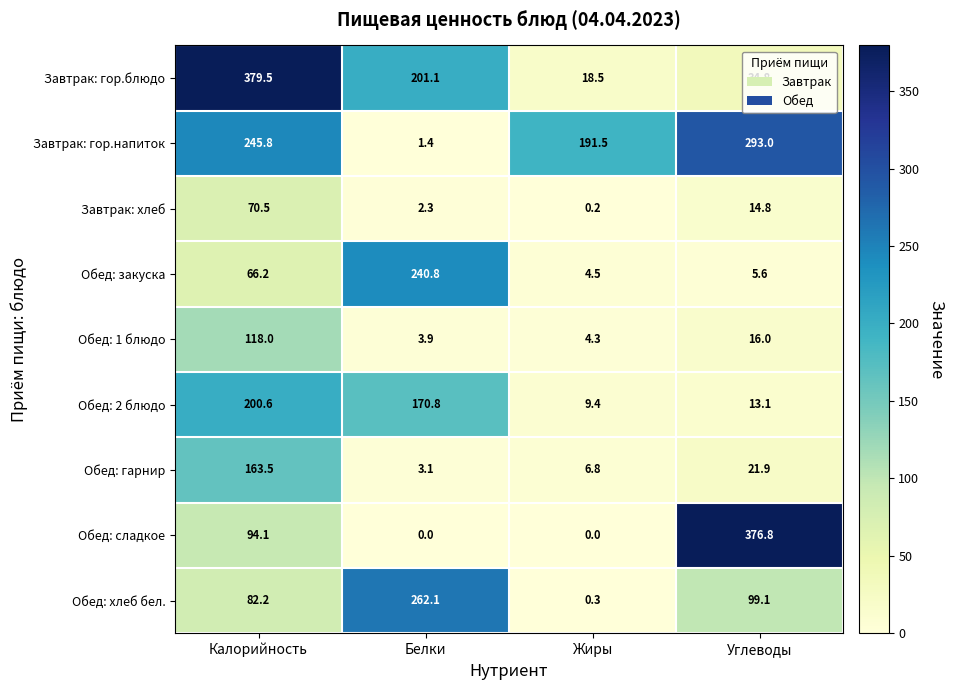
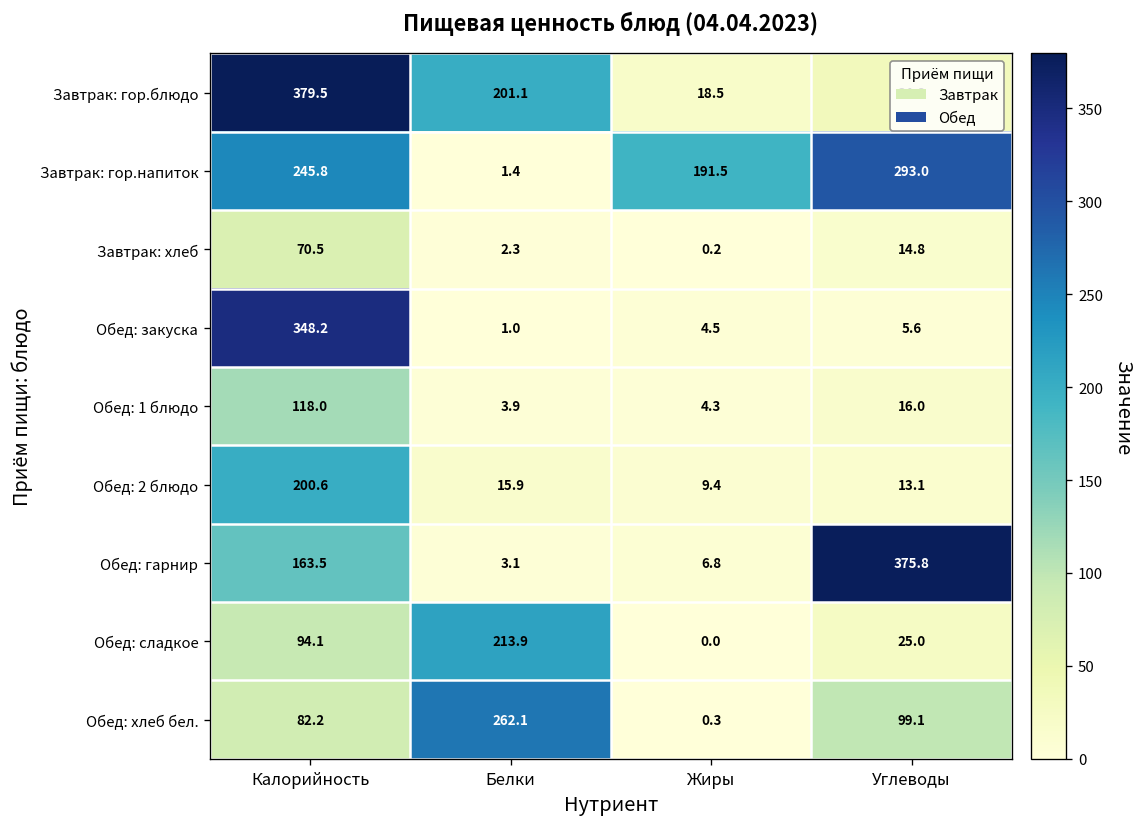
Обед: закуска, Калорийность: 66.2 -> 348.2
Обед: закуска, Белки: 240.8 -> 1.0
Обед: 2 блюдо, Белки: 170.8 -> 15.9
Обед: гарнир, Углеводы: 21.9 -> 375.8
Обед: сладкое, Белки: 0.0 -> 213.9
Обед: сладкое, Углеводы: 376.8 -> 25.0
